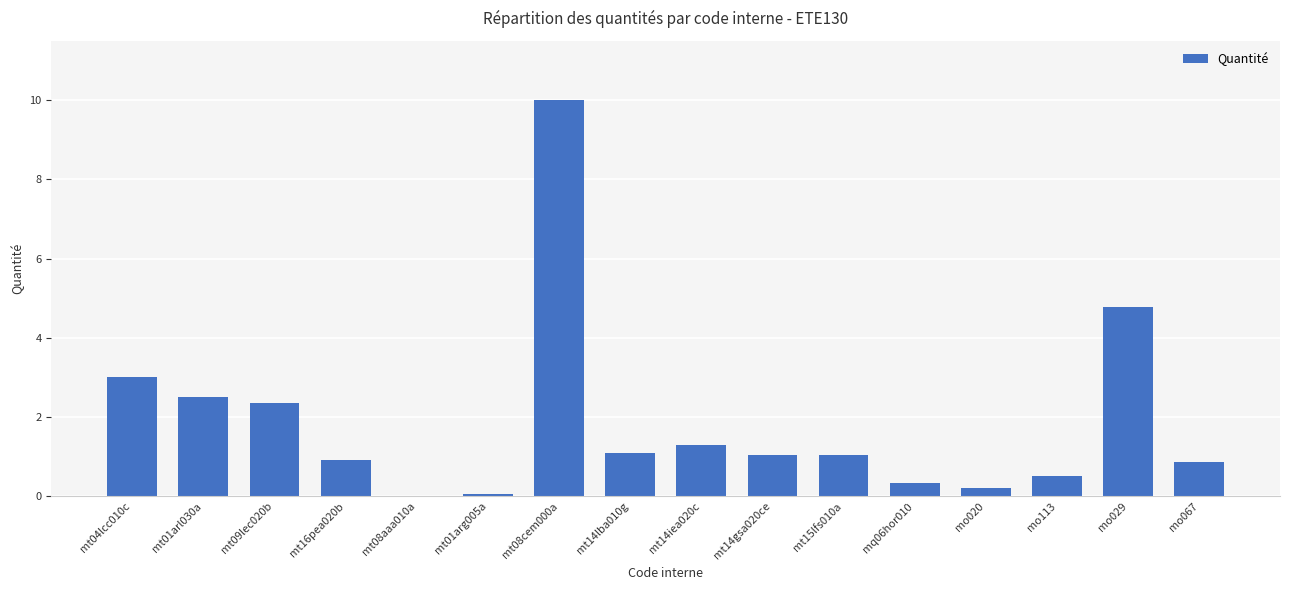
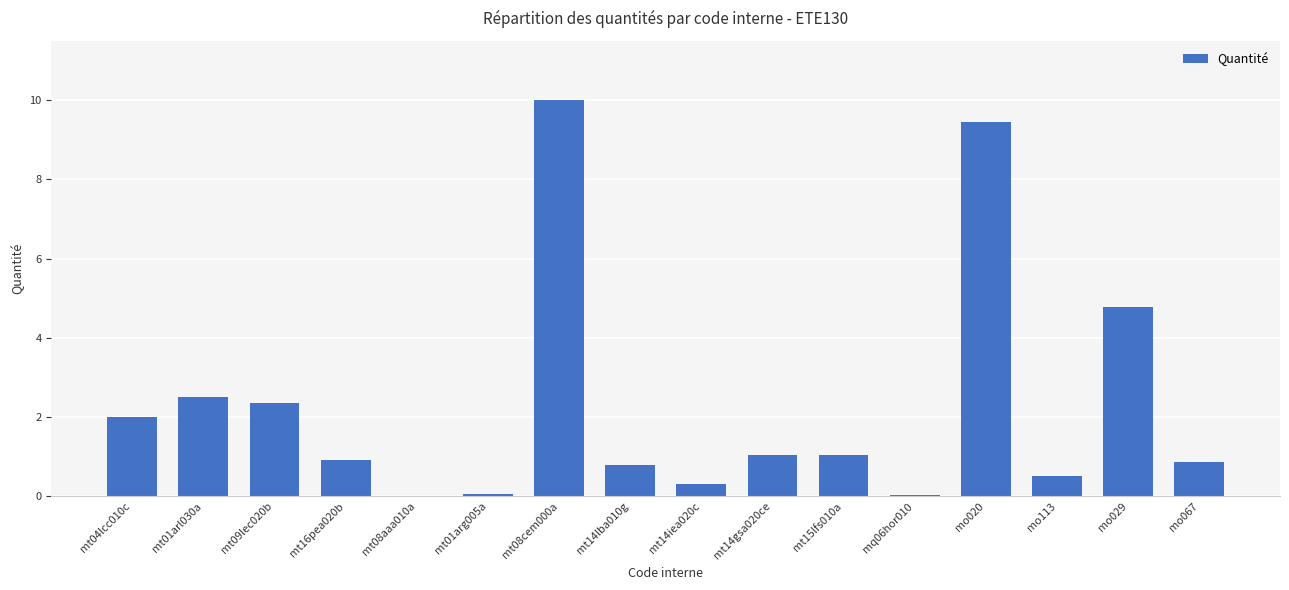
mt04lcc010c: 3 -> 2
mt14lba010g: 1.1 -> 0.8
mt14iea020c: 1.3 -> 0.3
mq06hor010: 0.3 -> 0.0
mo020: 0.2 -> 9.5
